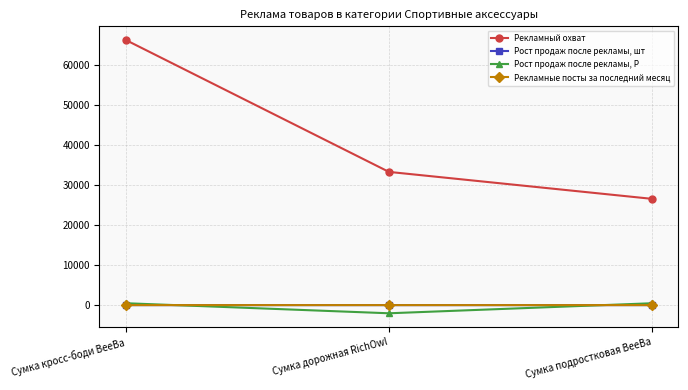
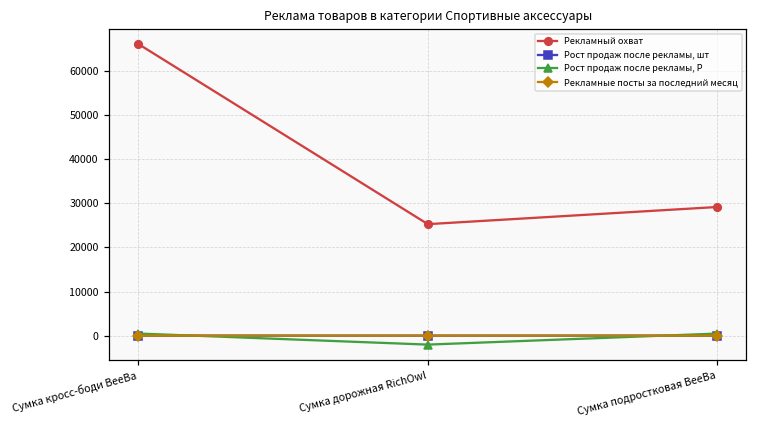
Рекламный охват, Сумка дорожная RichOwl: 33000 -> 25000
Рекламный охват, Сумка подростковая BeeBa: 27000 -> 29000
